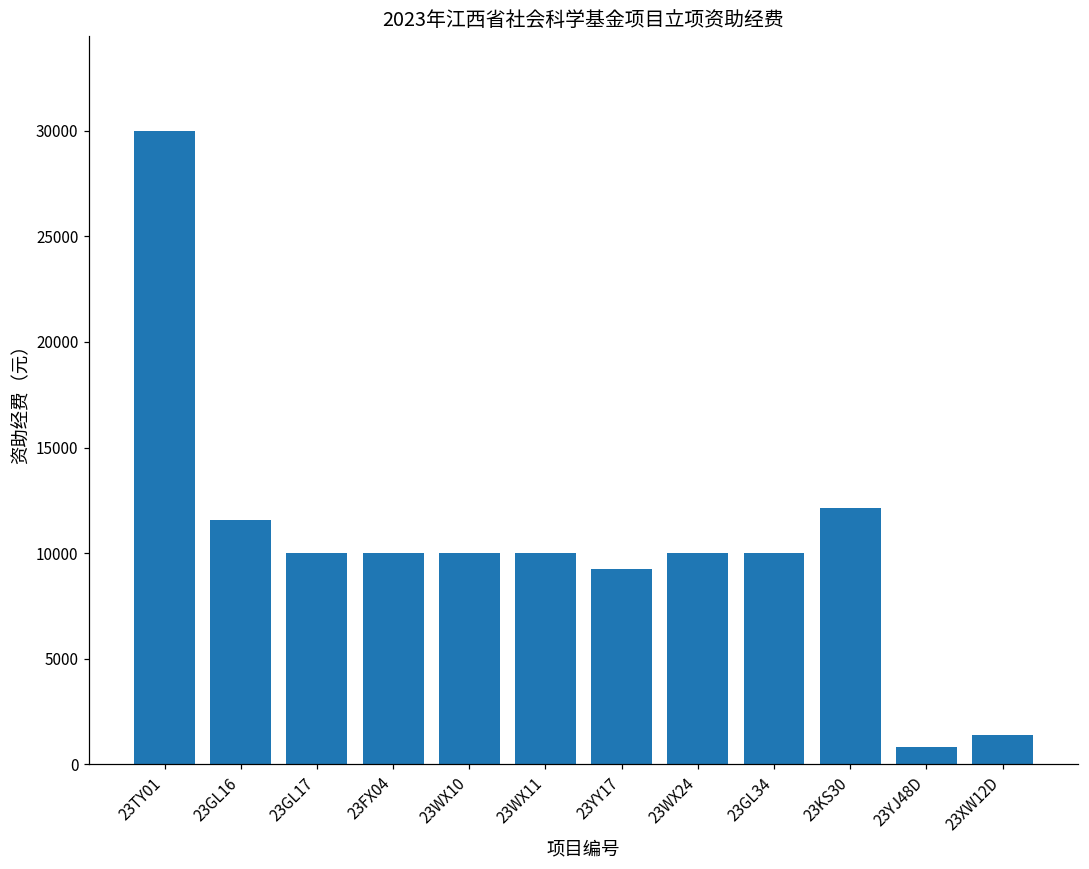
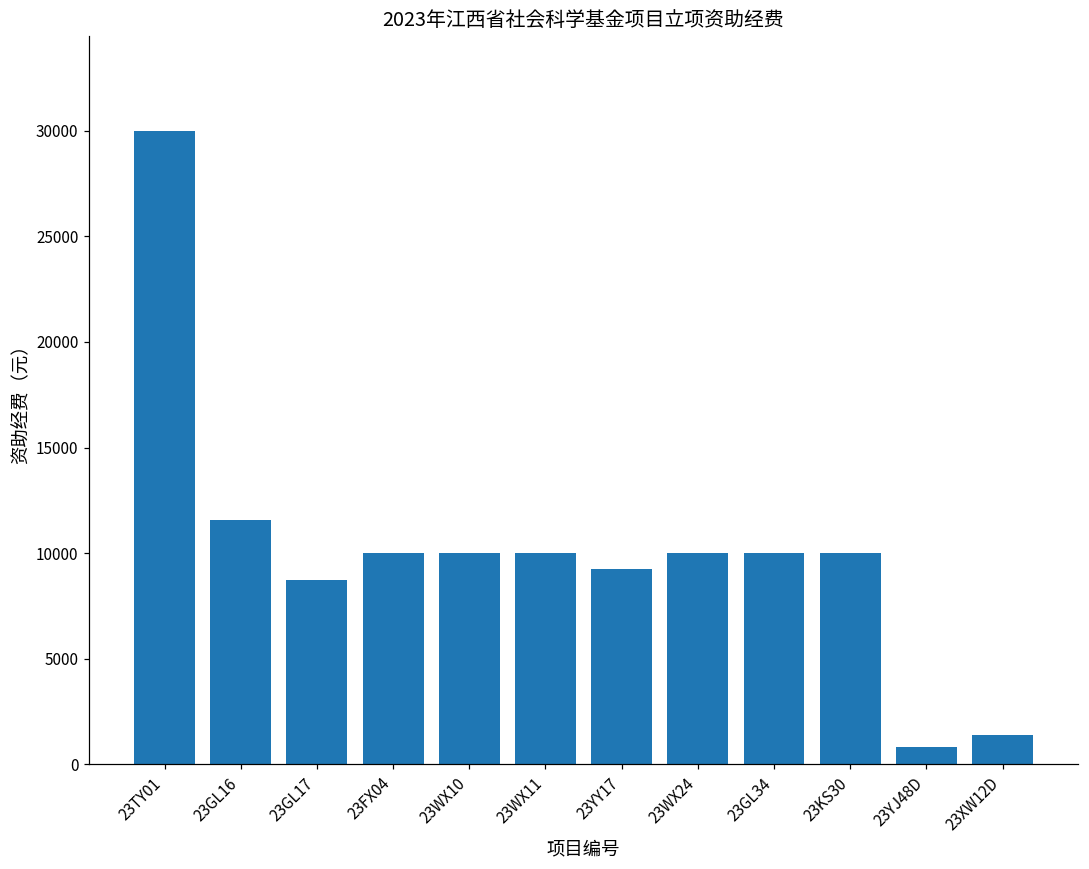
23GL17: 10000 -> 8700
23KS30: 12200 -> 10000
